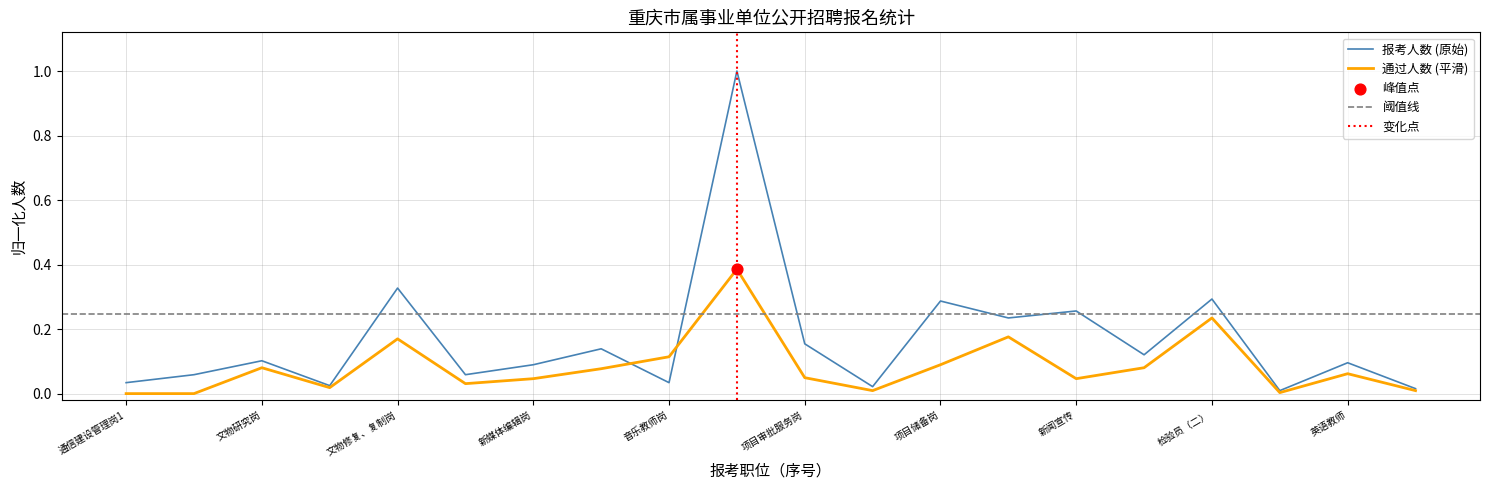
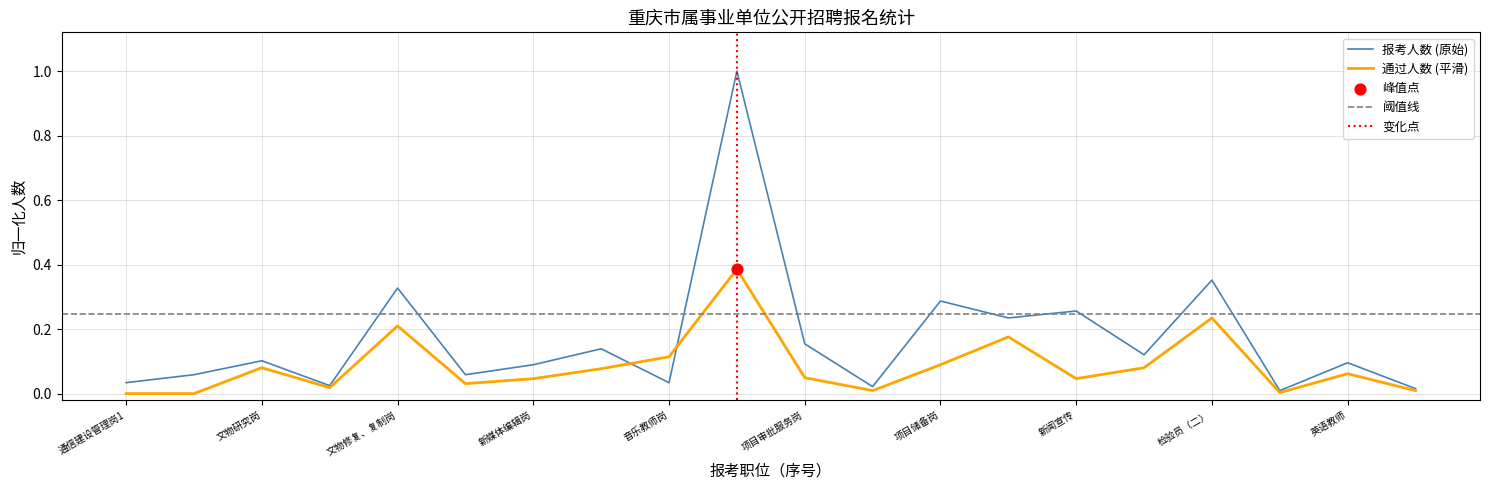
通过人数 (平滑), 文物修复、复制岗: 0.17 -> 0.21
报考人数 (原始), 检验员（二）: 0.29 -> 0.35
